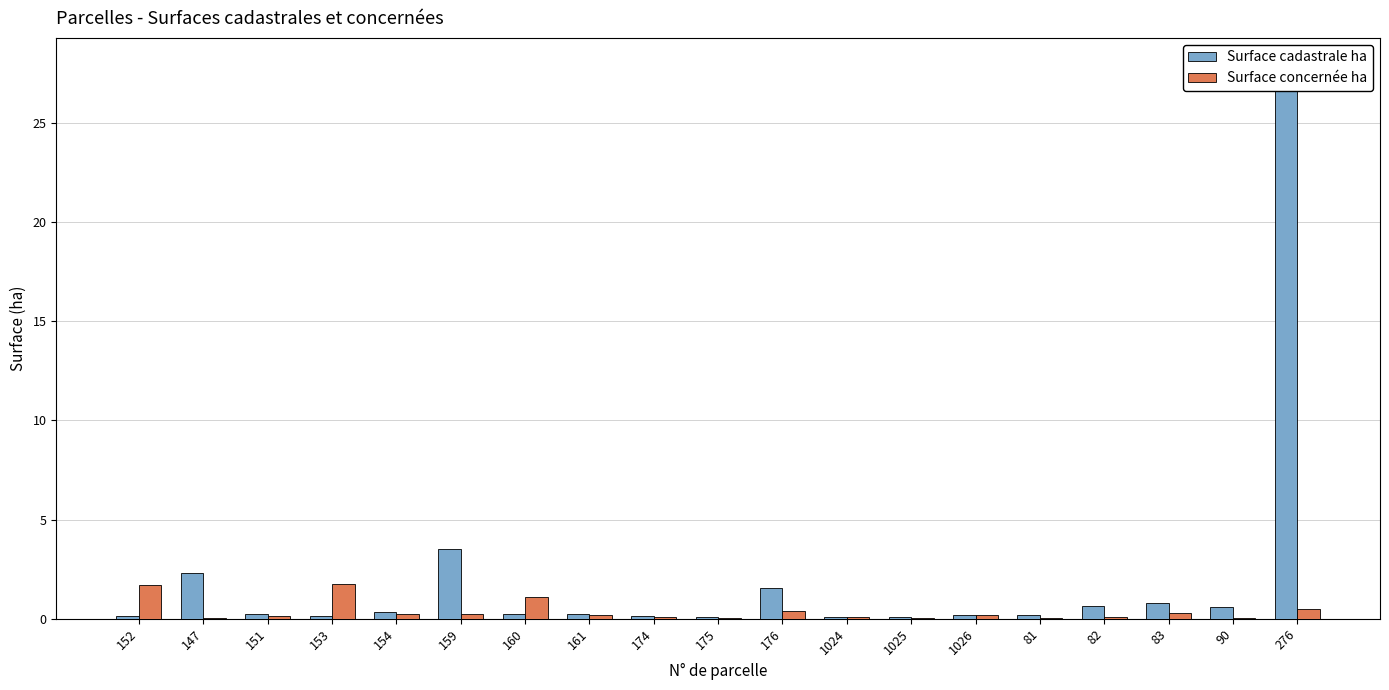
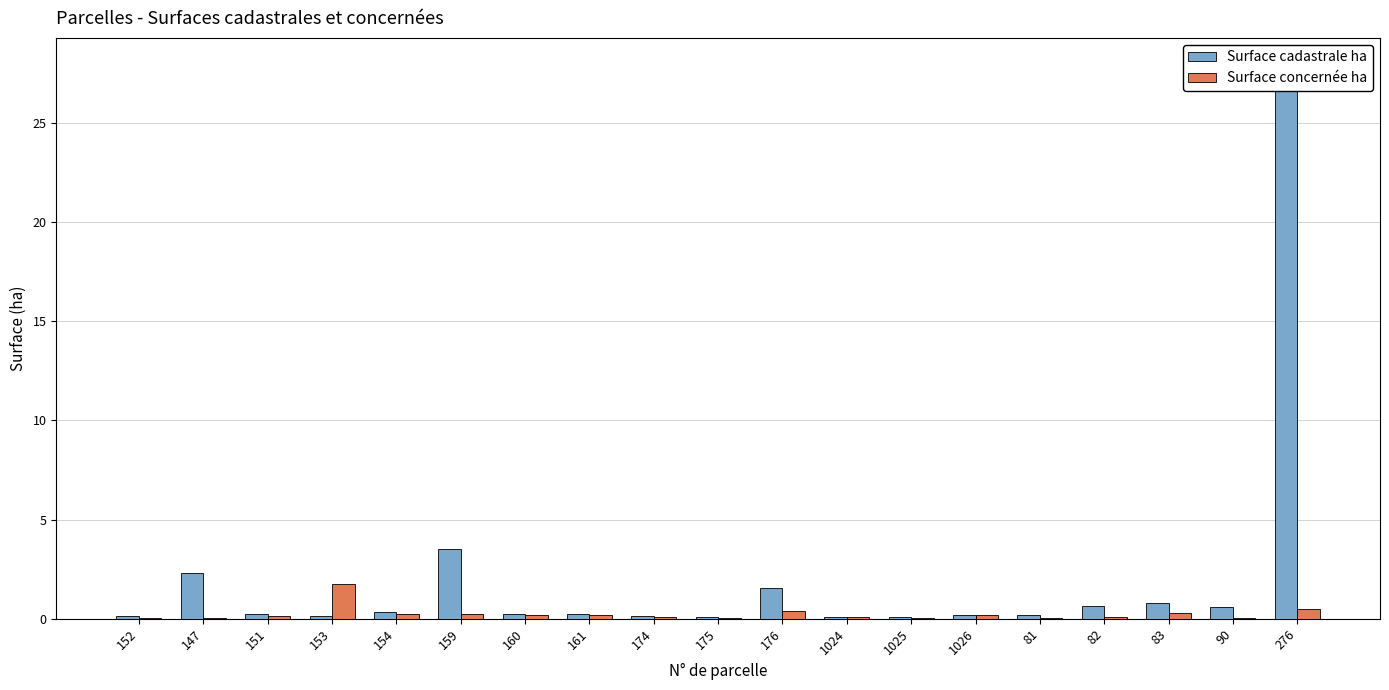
Surface concernée ha, 152: 1.7 -> 0.0
Surface concernée ha, 160: 1.1 -> 0.2
